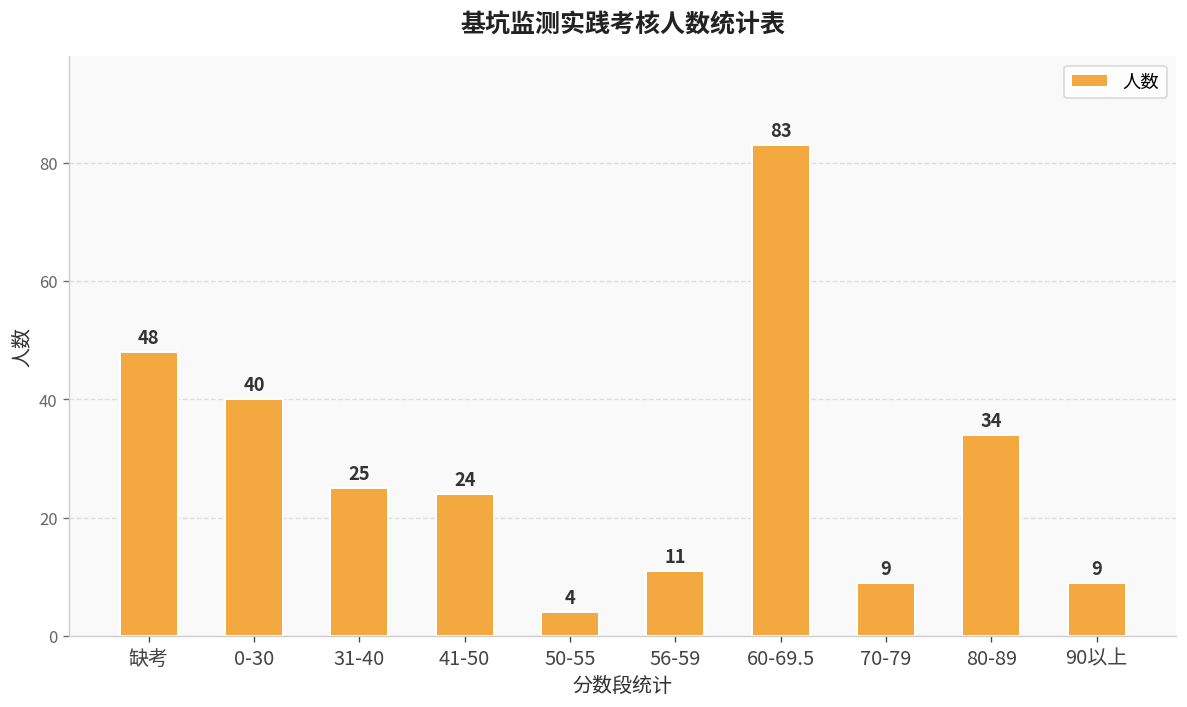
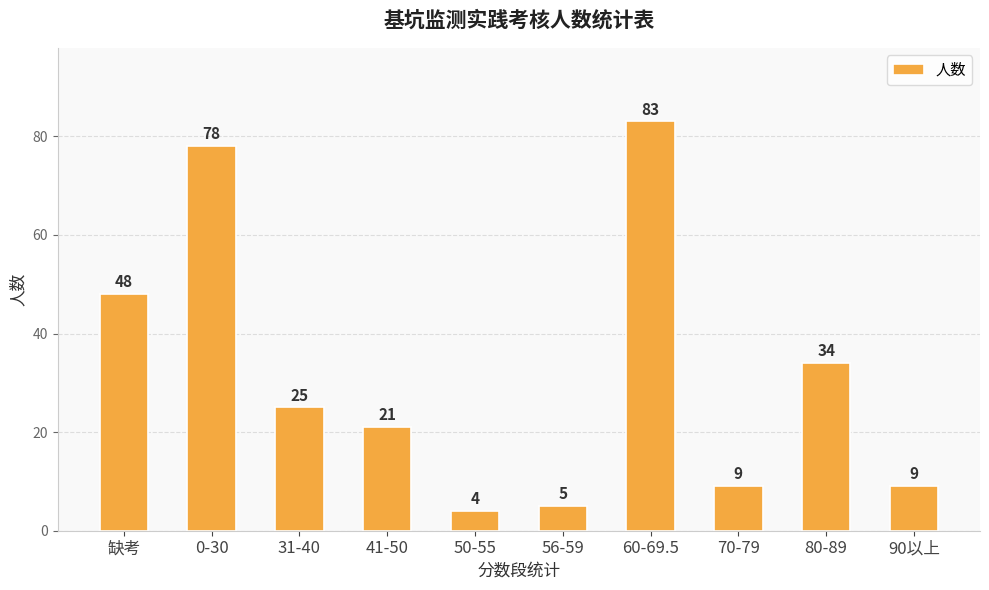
0-30: 40 -> 78
41-50: 24 -> 21
56-59: 11 -> 5
